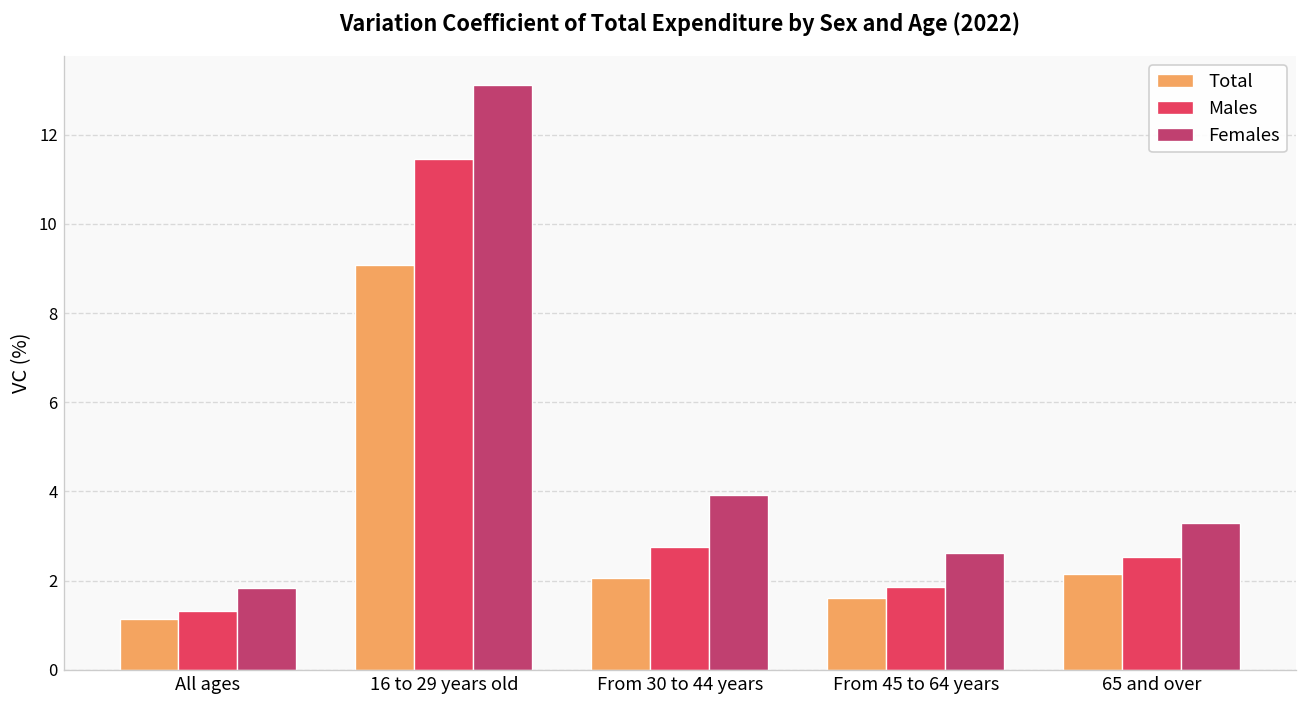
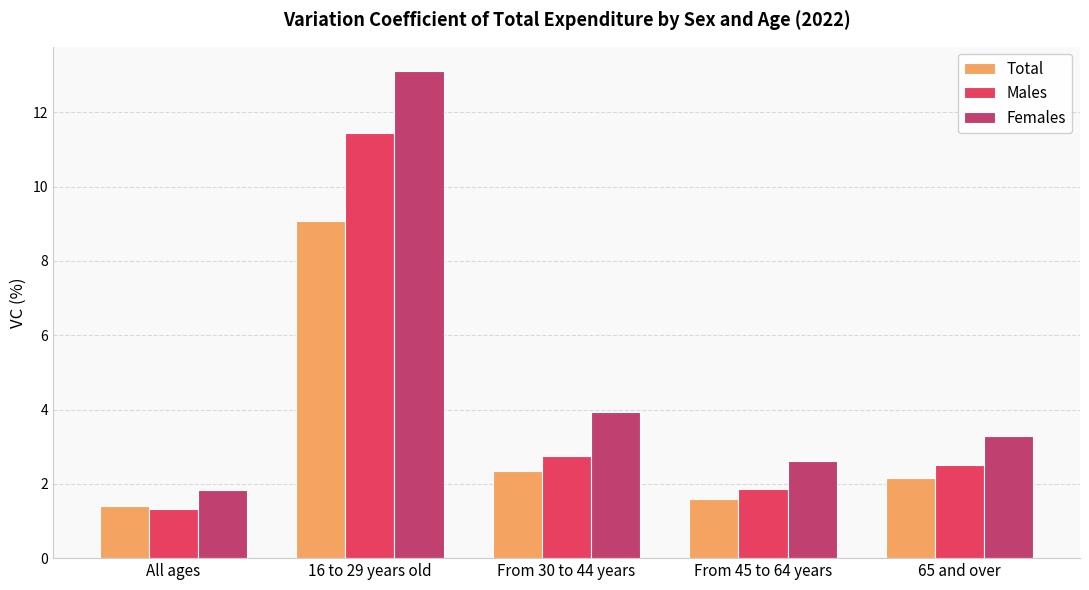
Total, All ages: 1.2 -> 1.4
Total, From 30 to 44 years: 2.1 -> 2.3
